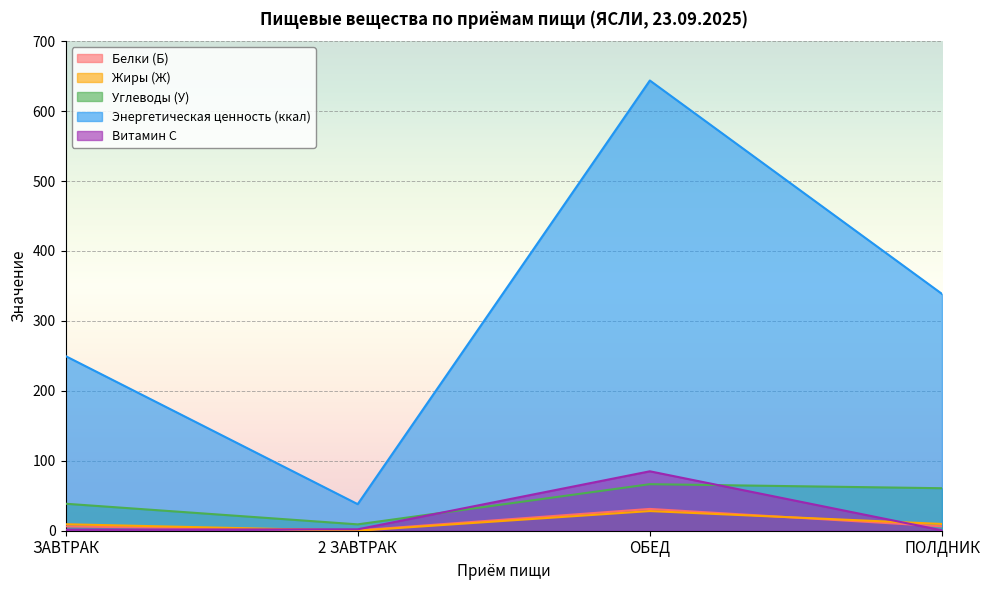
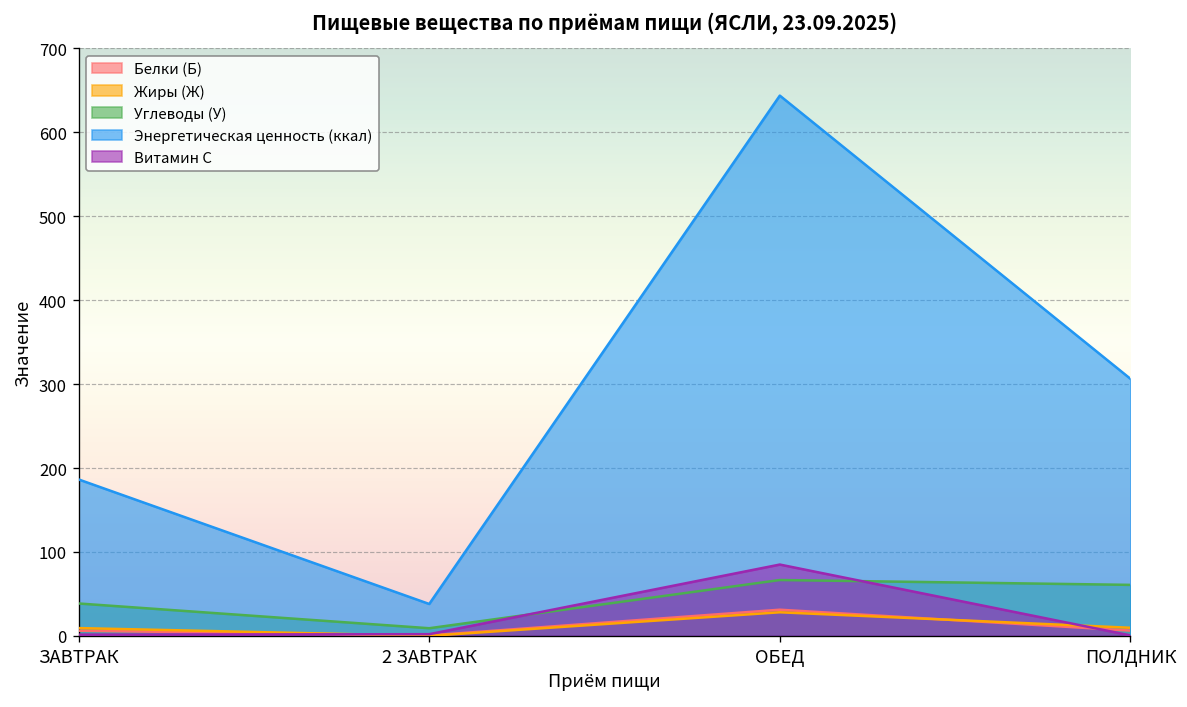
Энергетическая ценность (ккал), ЗАВТРАК: 250 -> 190
Энергетическая ценность (ккал), ПОЛДНИК: 340 -> 310
